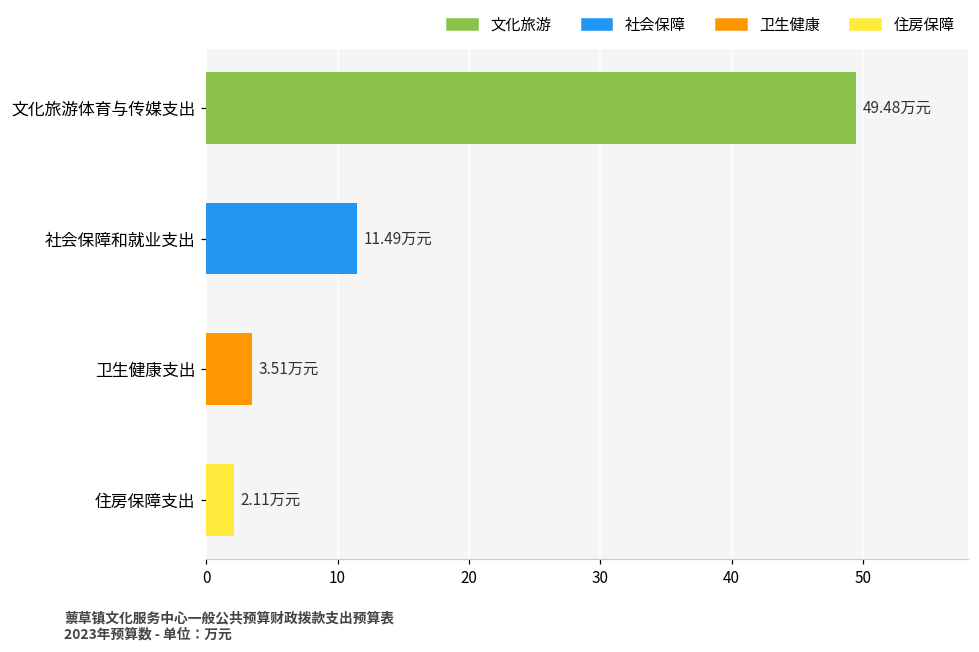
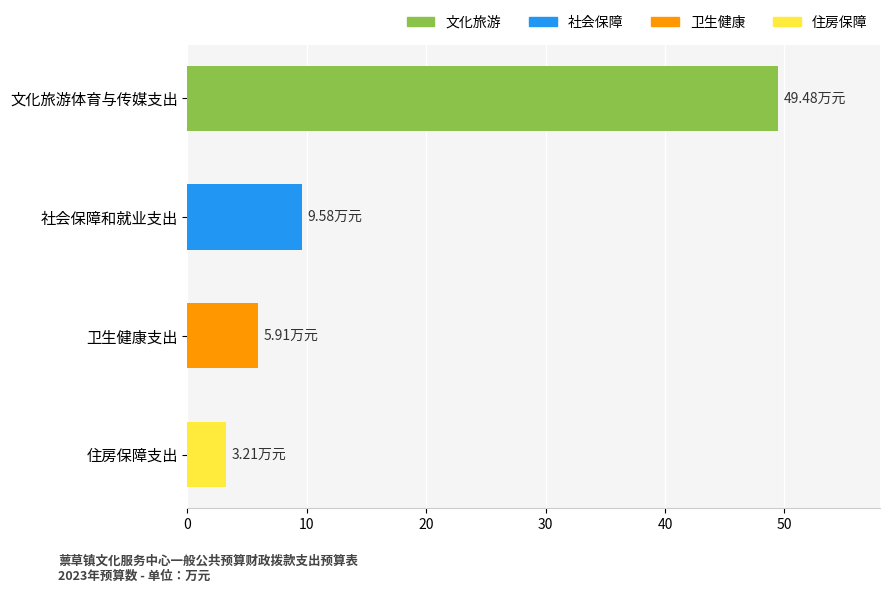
社会保障和就业支出: 11.49 -> 9.58
卫生健康支出: 3.51 -> 5.91
住房保障支出: 2.11 -> 3.21
